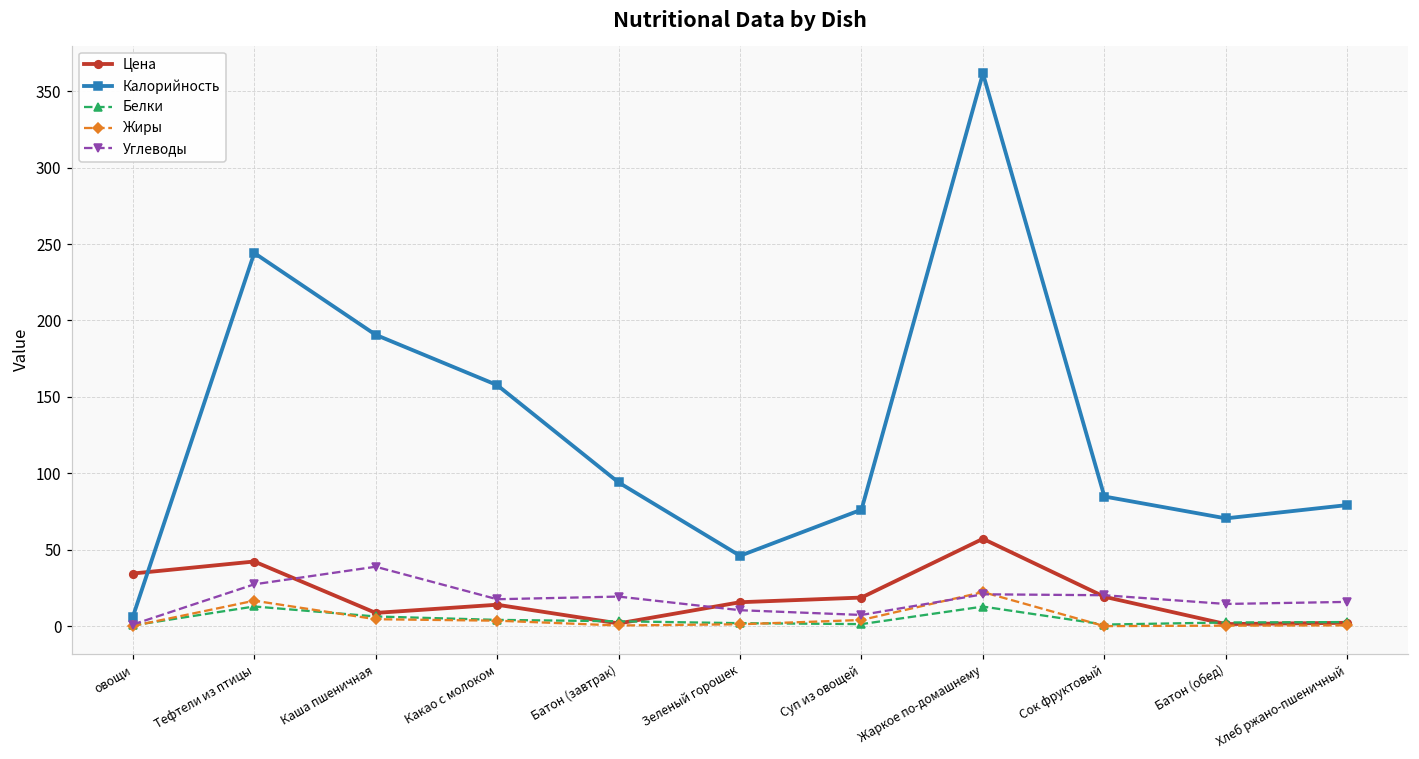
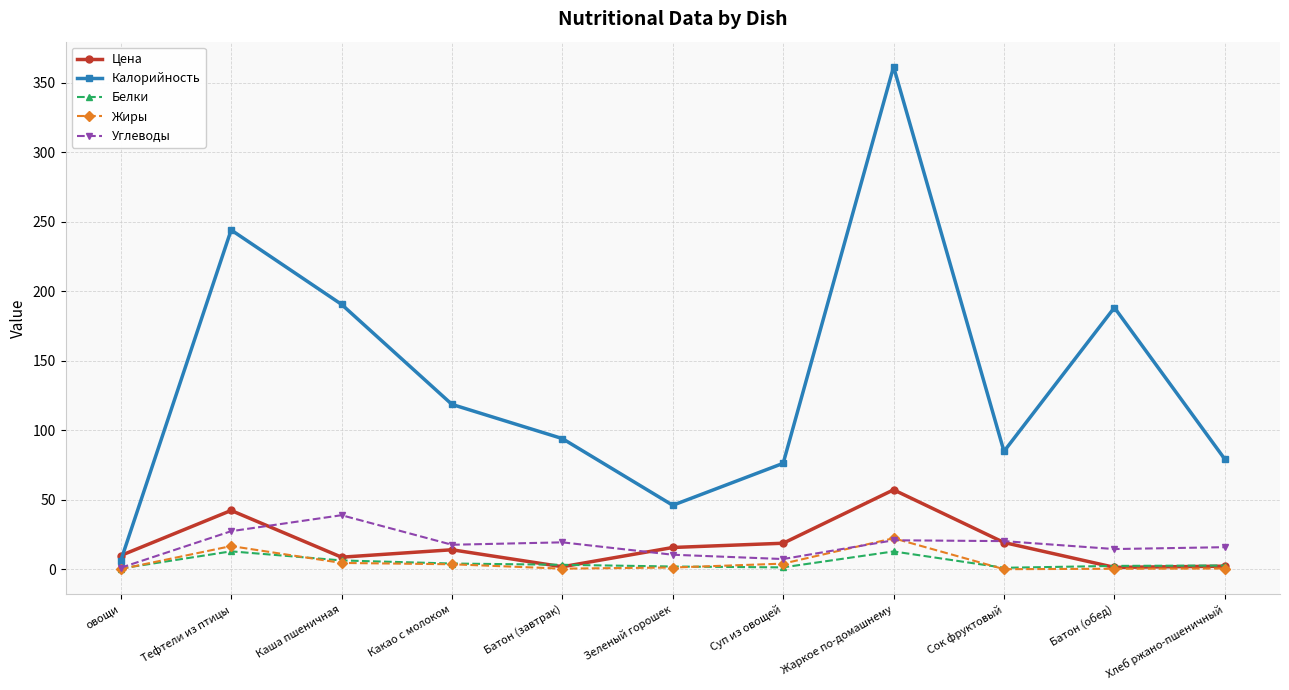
Цена, овощи: 34 -> 10
Калорийность, Какао с молоком: 158 -> 119
Калорийность, Батон (обед): 71 -> 188
